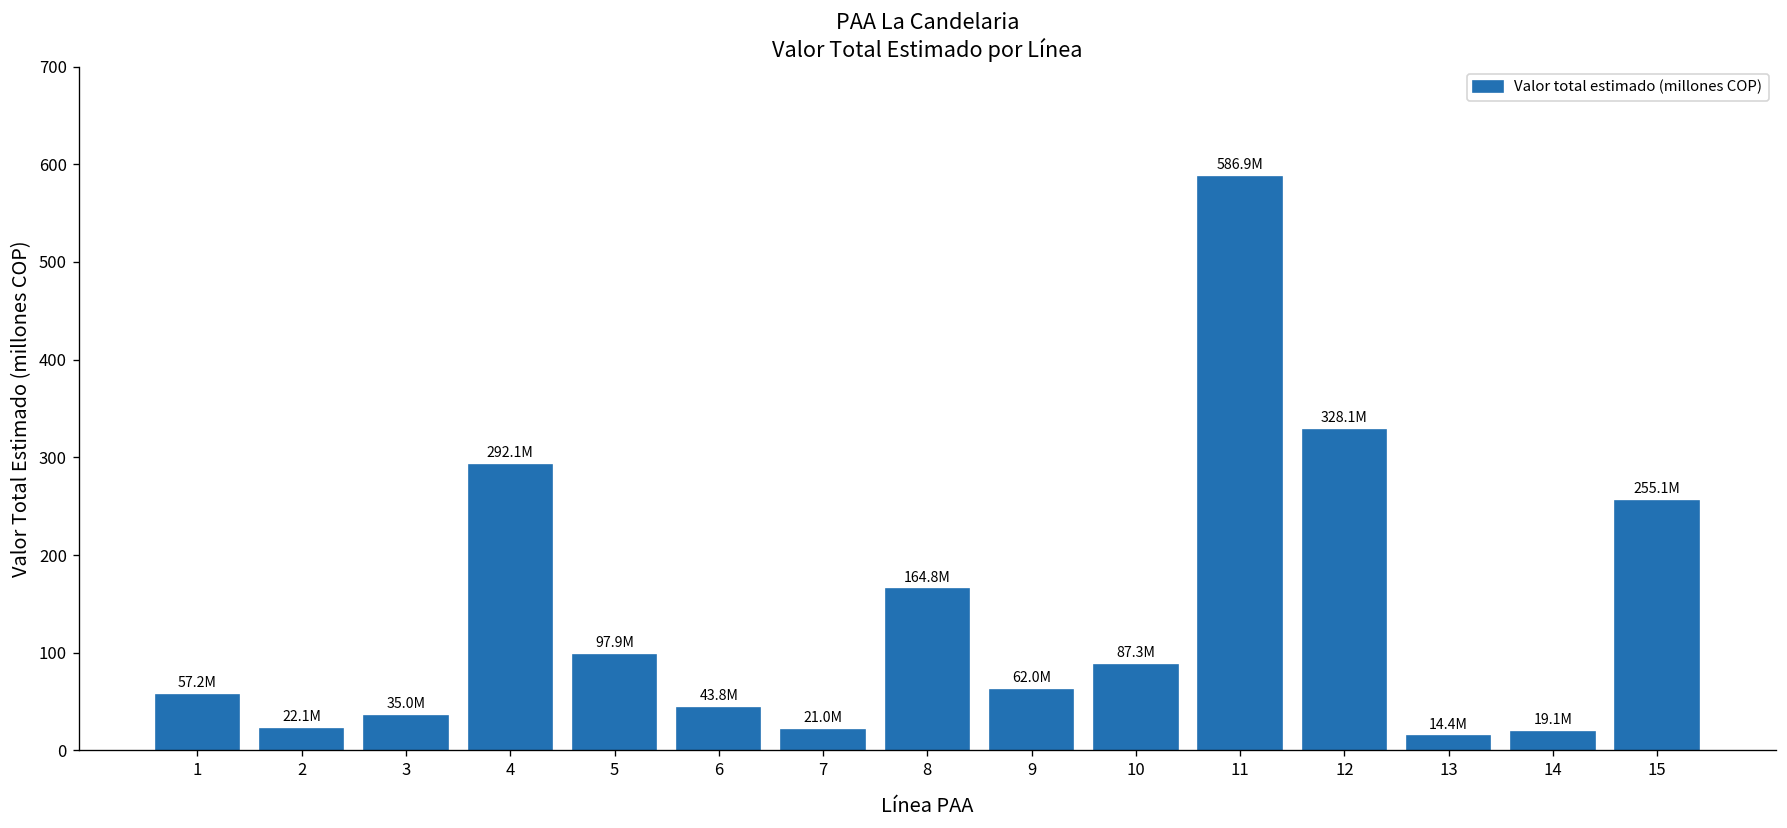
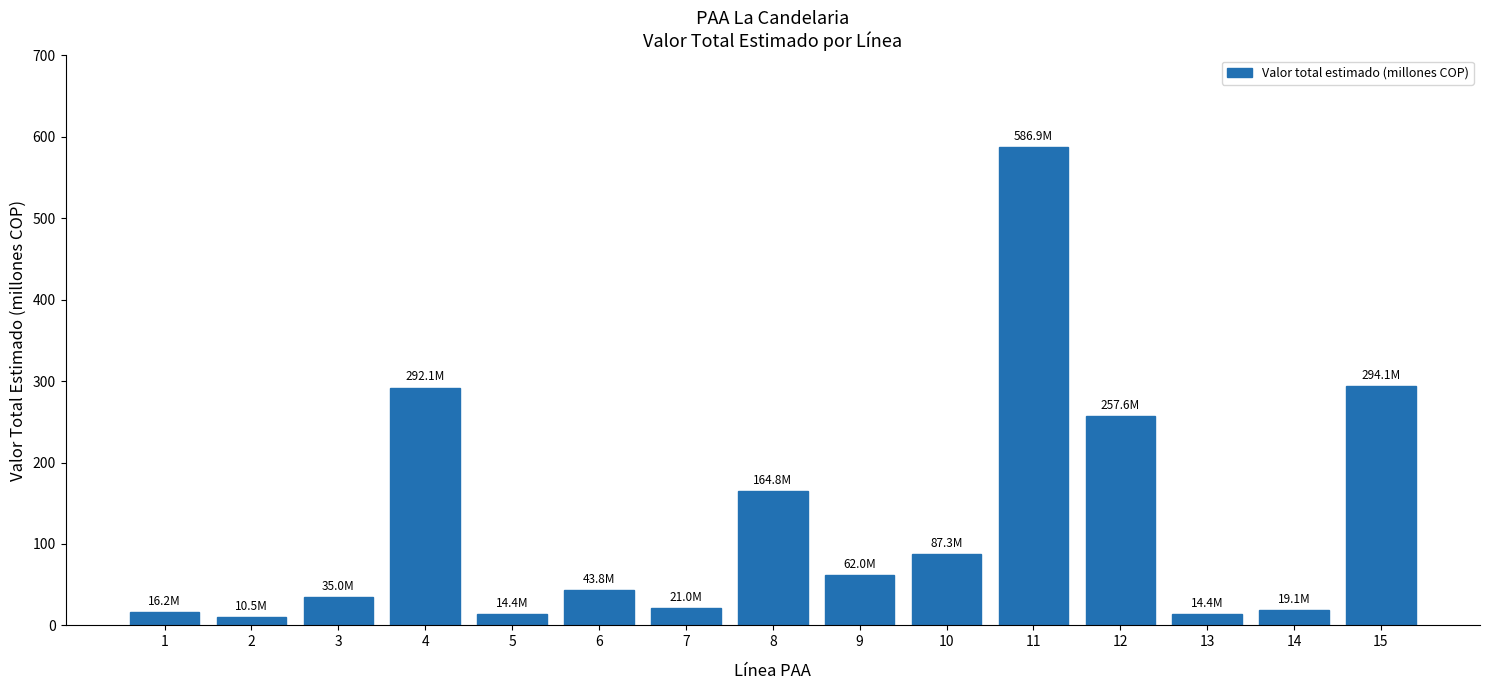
1: 57.2M -> 16.2M
2: 22.1M -> 10.5M
5: 97.9M -> 14.4M
12: 328.1M -> 257.6M
15: 255.1M -> 294.1M
